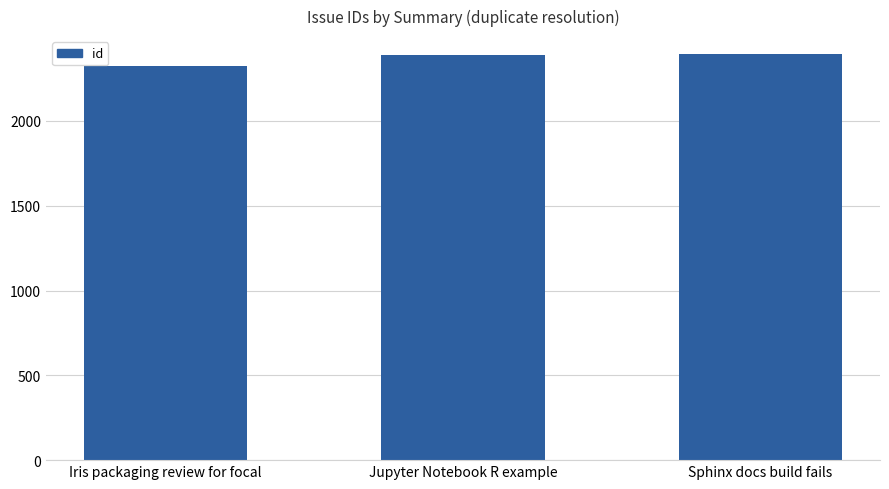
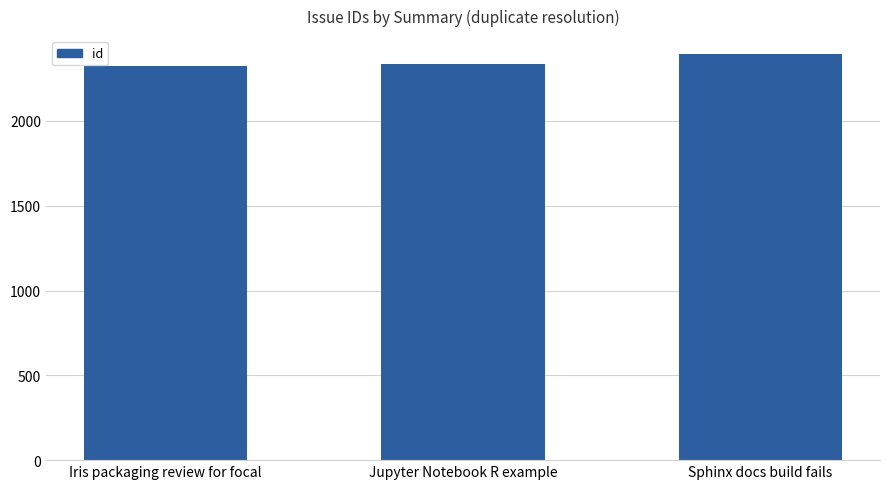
Jupyter Notebook R example: 2390 -> 2340
